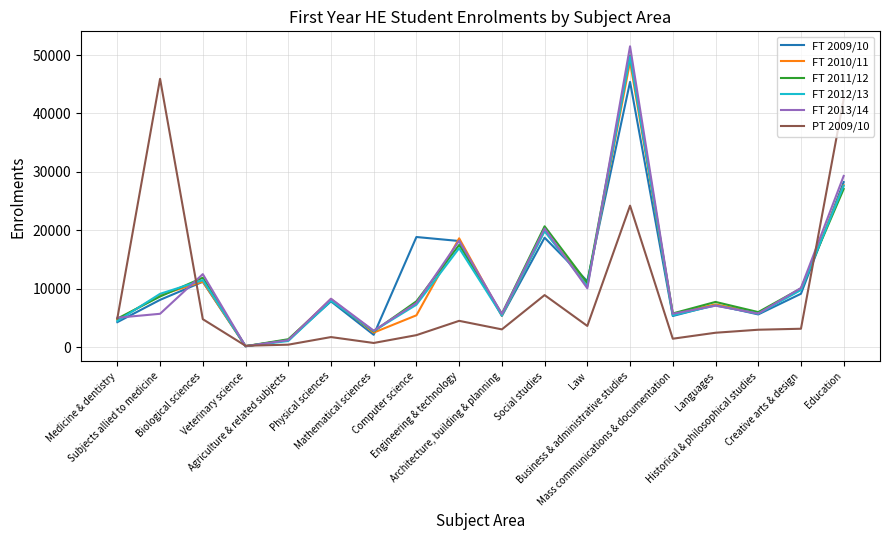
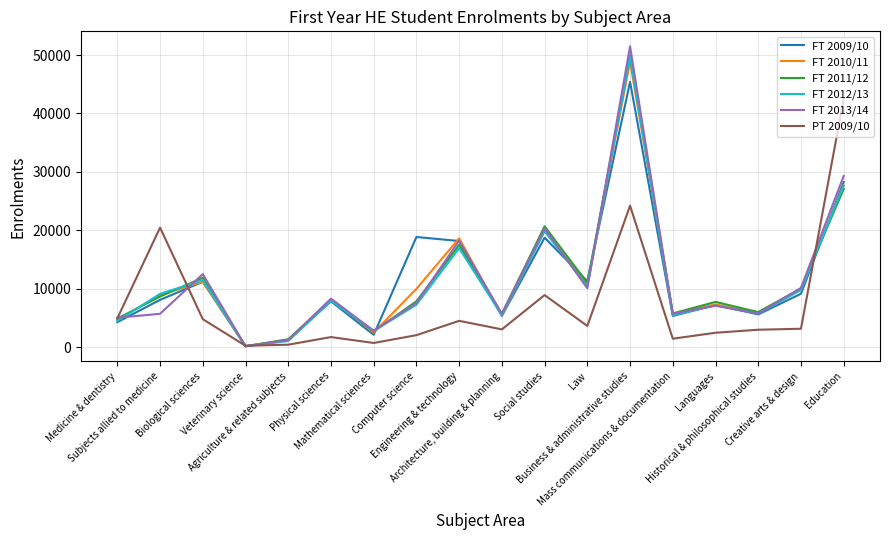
PT 2009/10, Subjects allied to medicine: 46000 -> 20000
FT 2010/11, Computer science: 5000 -> 10000
